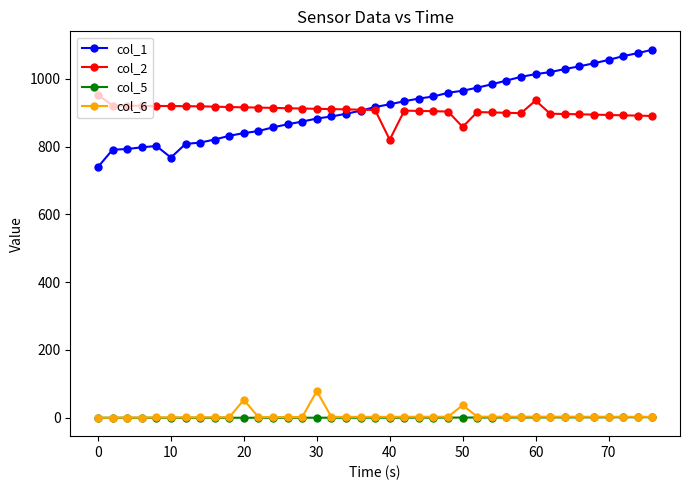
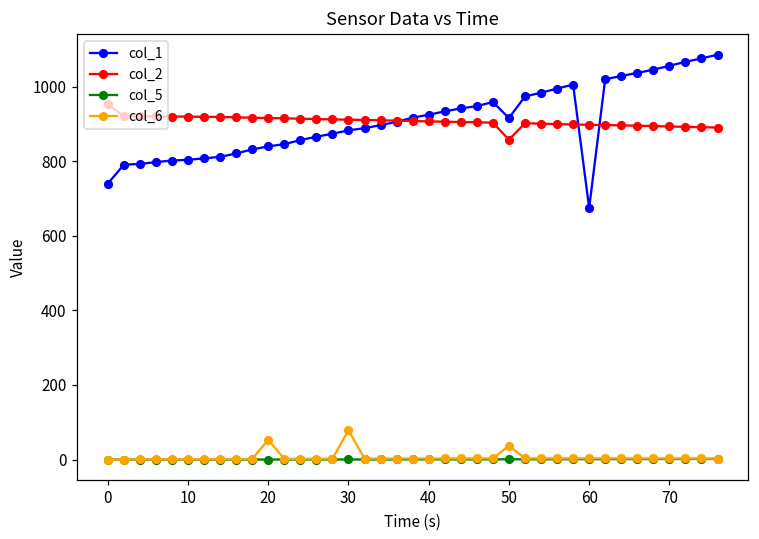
col_1, 10: 770 -> 800
col_2, 40: 820 -> 910
col_1, 50: 970 -> 920
col_1, 60: 1010 -> 670
col_2, 60: 940 -> 900
